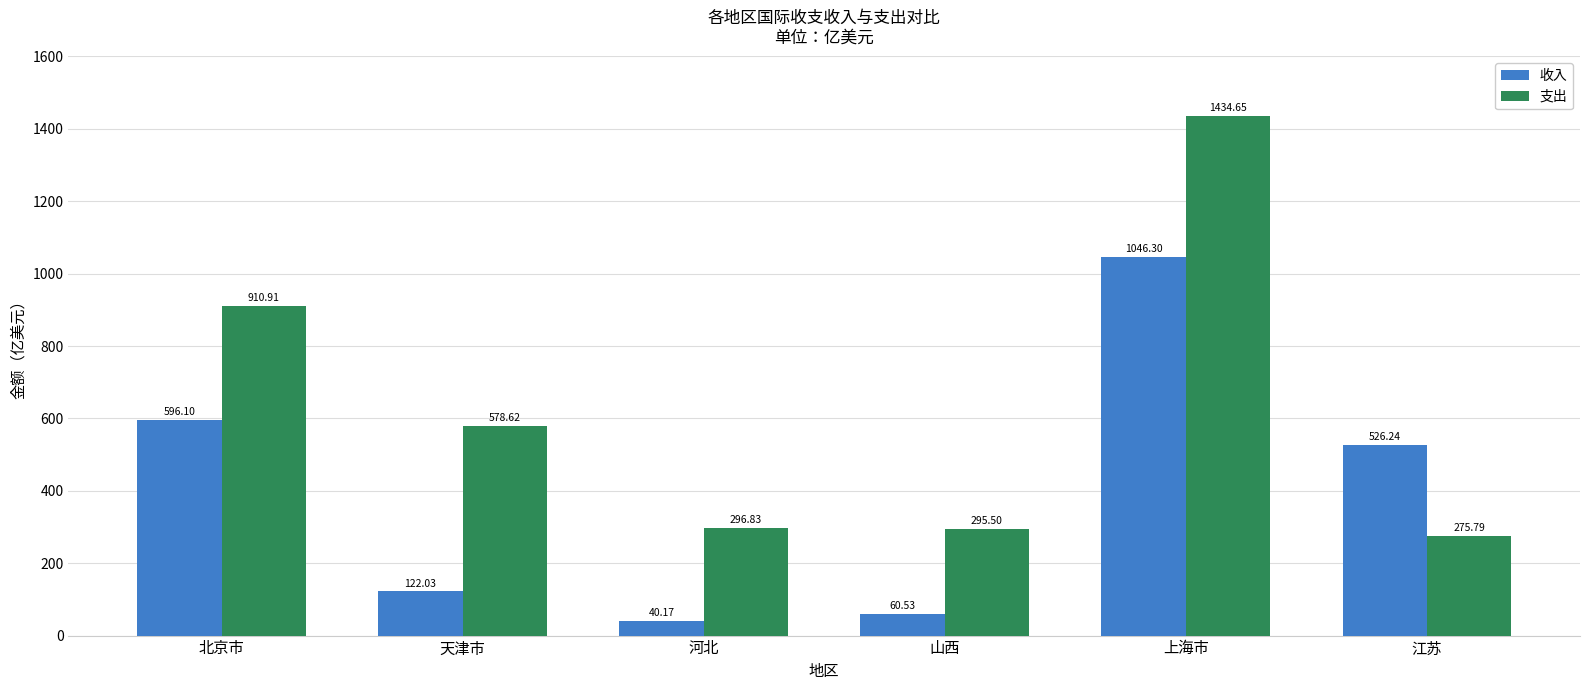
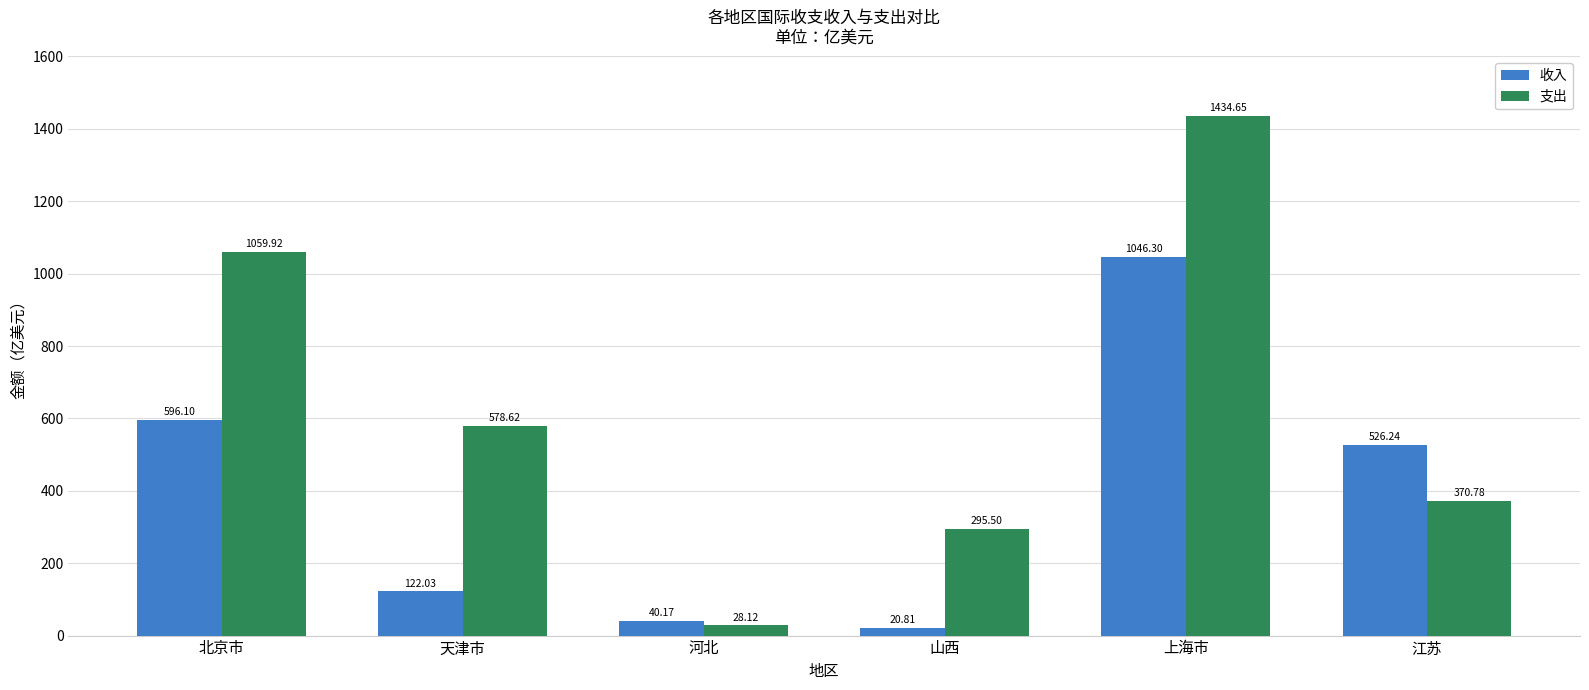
支出, 北京市: 910.91 -> 1059.92
支出, 河北: 296.83 -> 28.12
收入, 山西: 60.53 -> 20.81
支出, 江苏: 275.79 -> 370.78
